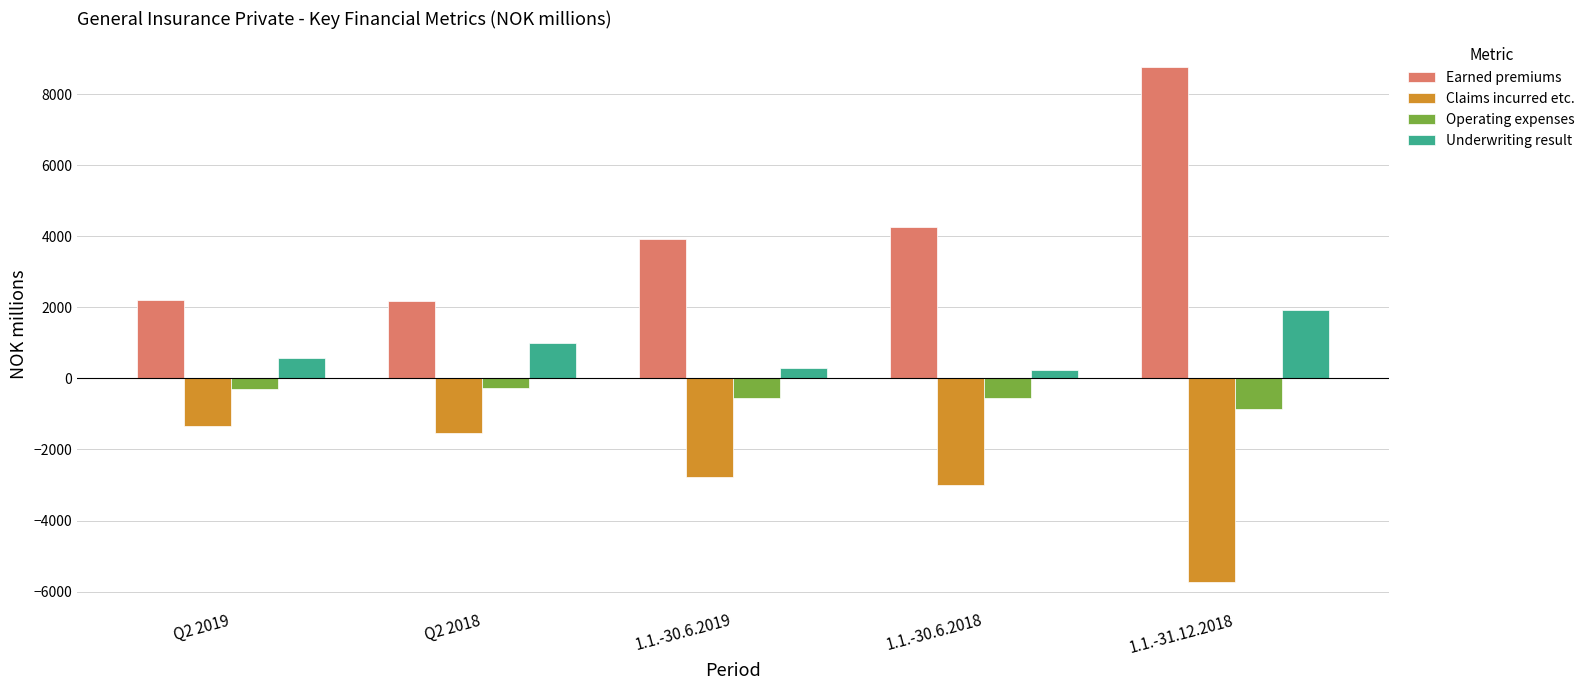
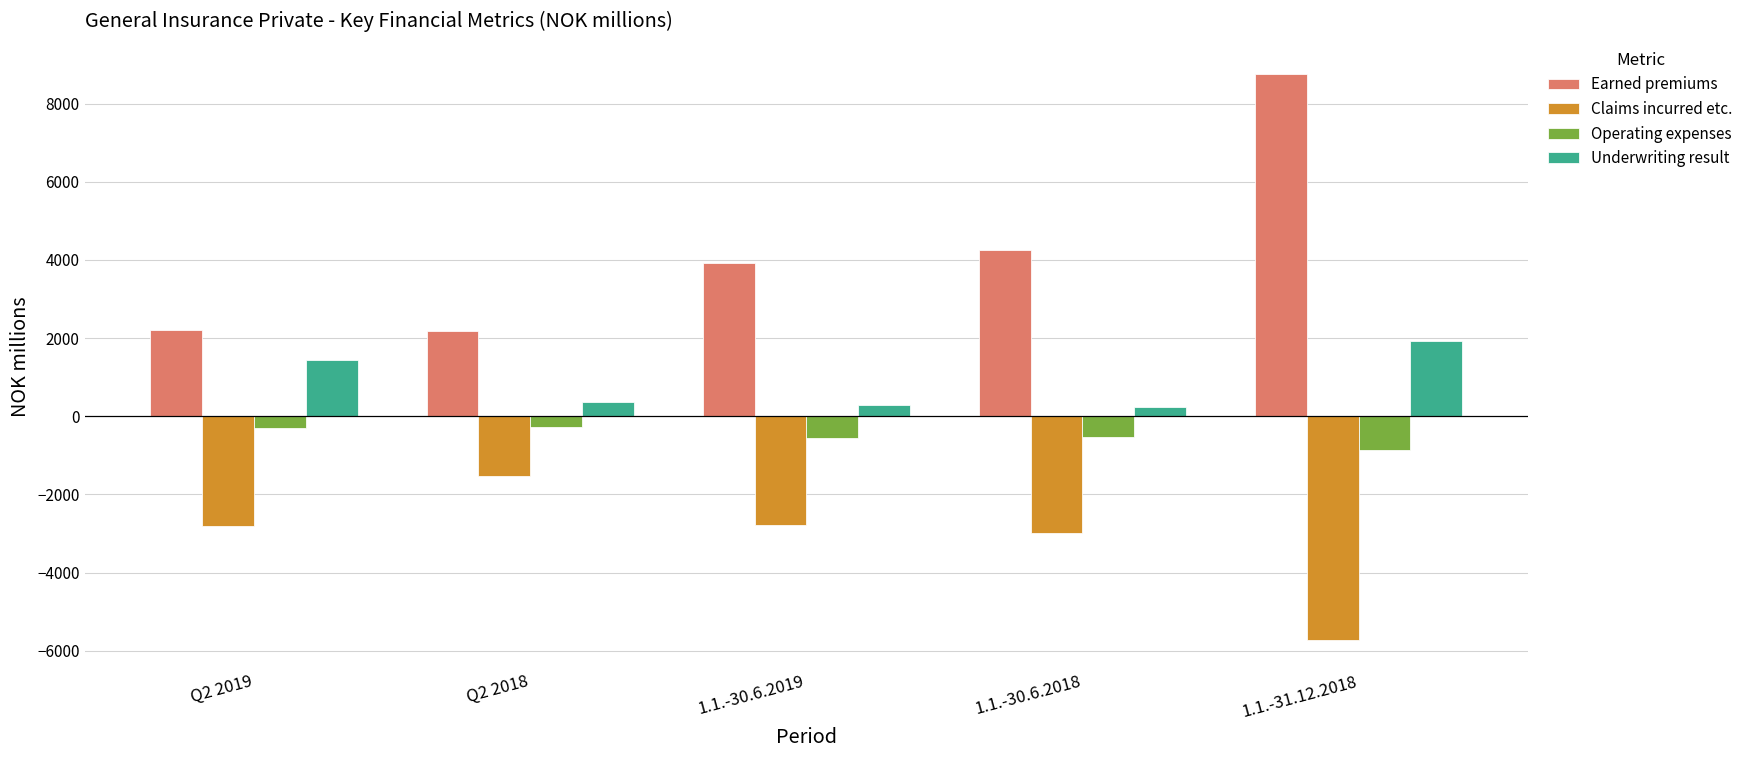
Claims incurred etc., Q2 2019: -1300 -> -2800
Underwriting result, Q2 2019: 600 -> 1400
Underwriting result, Q2 2018: 1000 -> 400
